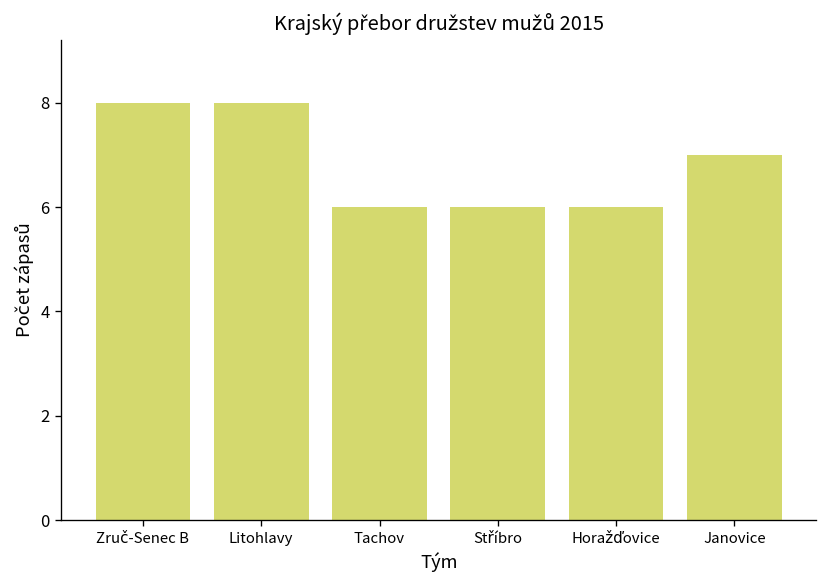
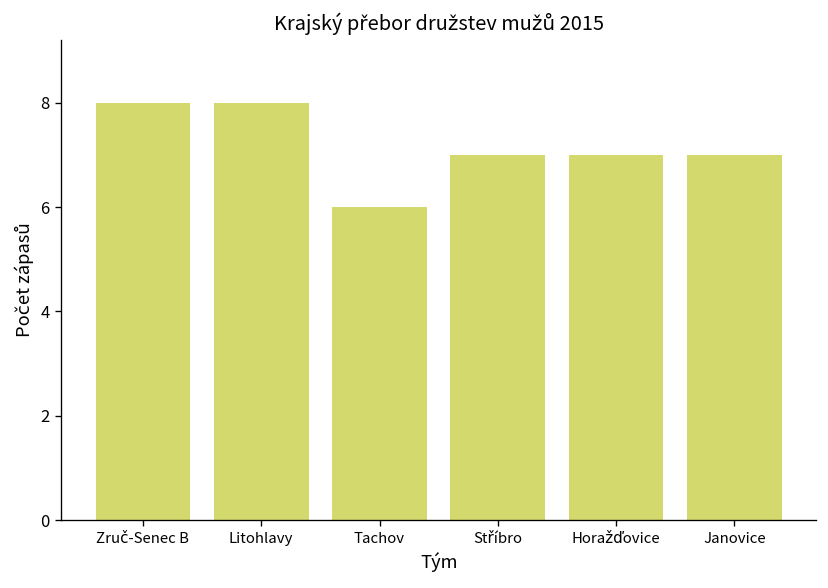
Stříbro: 6 -> 7
Horažďovice: 6 -> 7
